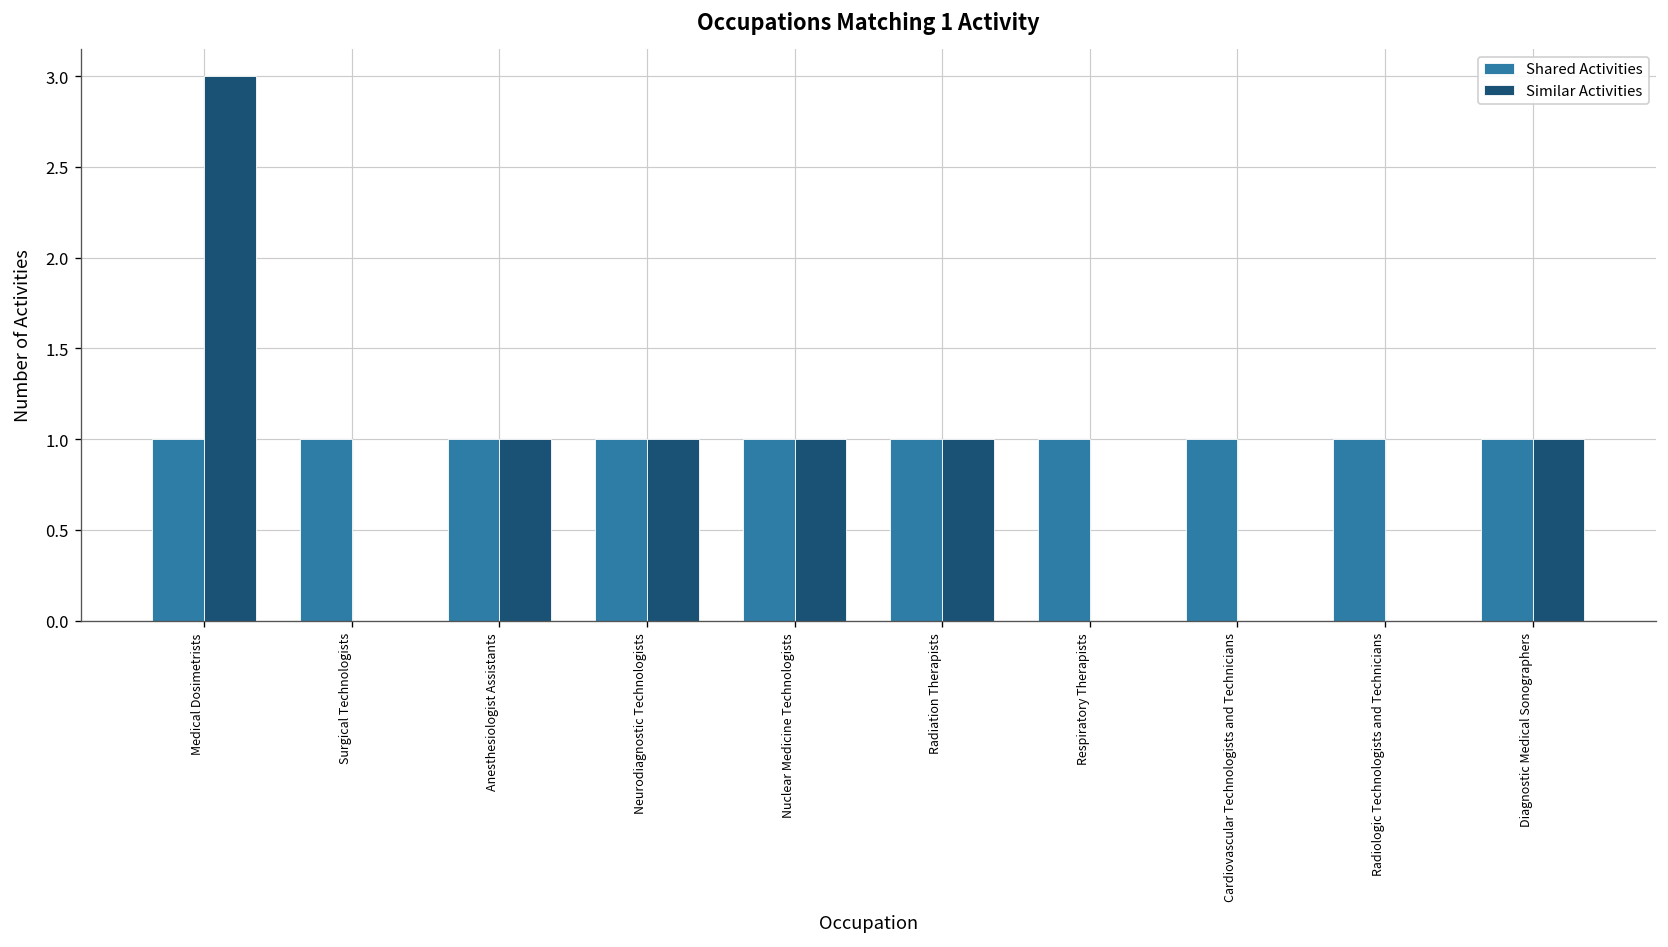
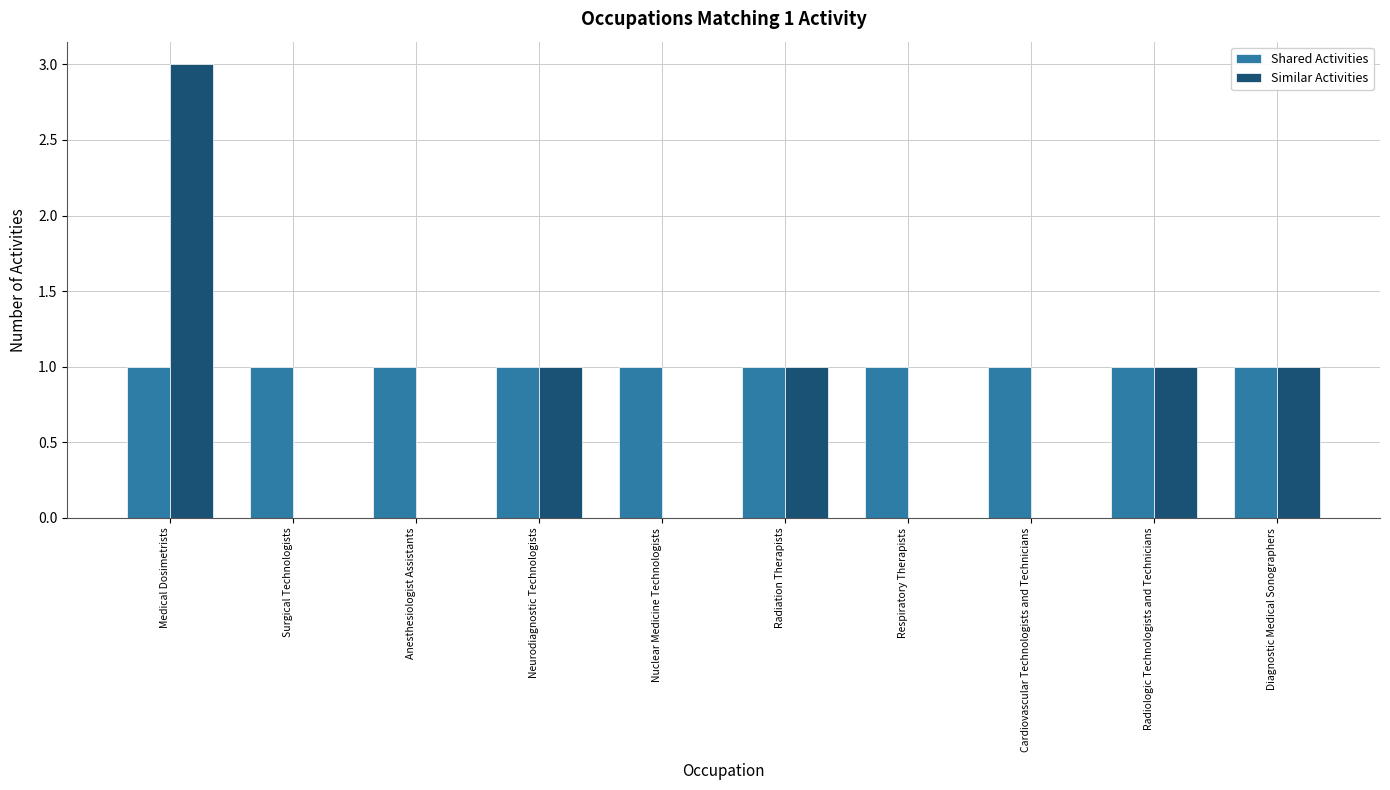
Similar Activities, Anesthesiologist Assistants: 1 -> 0
Similar Activities, Nuclear Medicine Technologists: 1 -> 0
Similar Activities, Radiologic Technologists and Technicians: 0 -> 1
